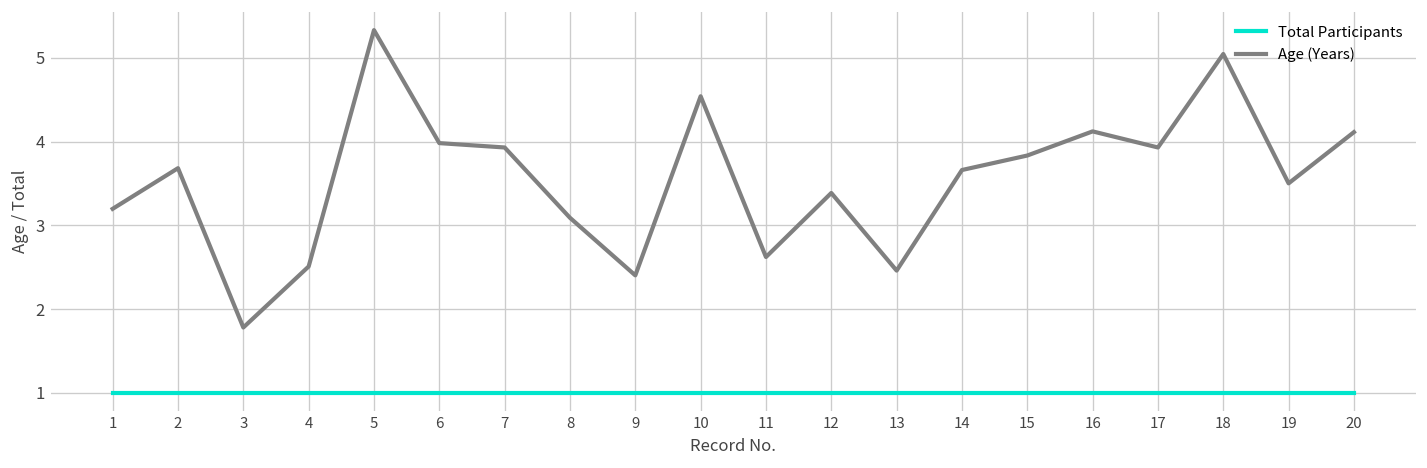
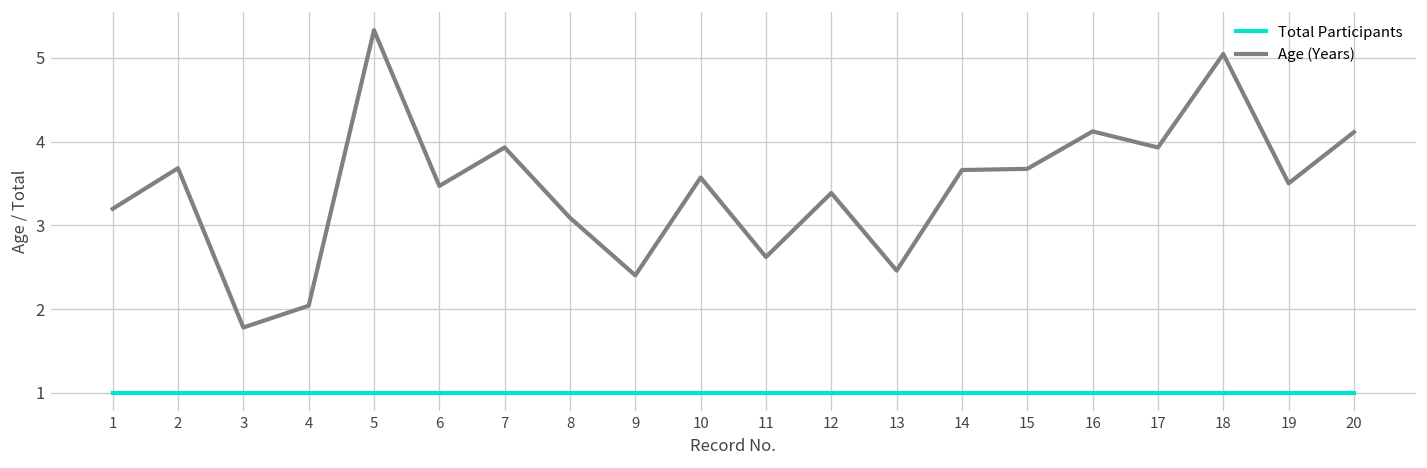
Age (Years), 4: 2.5 -> 2.0
Age (Years), 6: 4.0 -> 3.5
Age (Years), 10: 4.5 -> 3.6
Age (Years), 15: 3.8 -> 3.7
